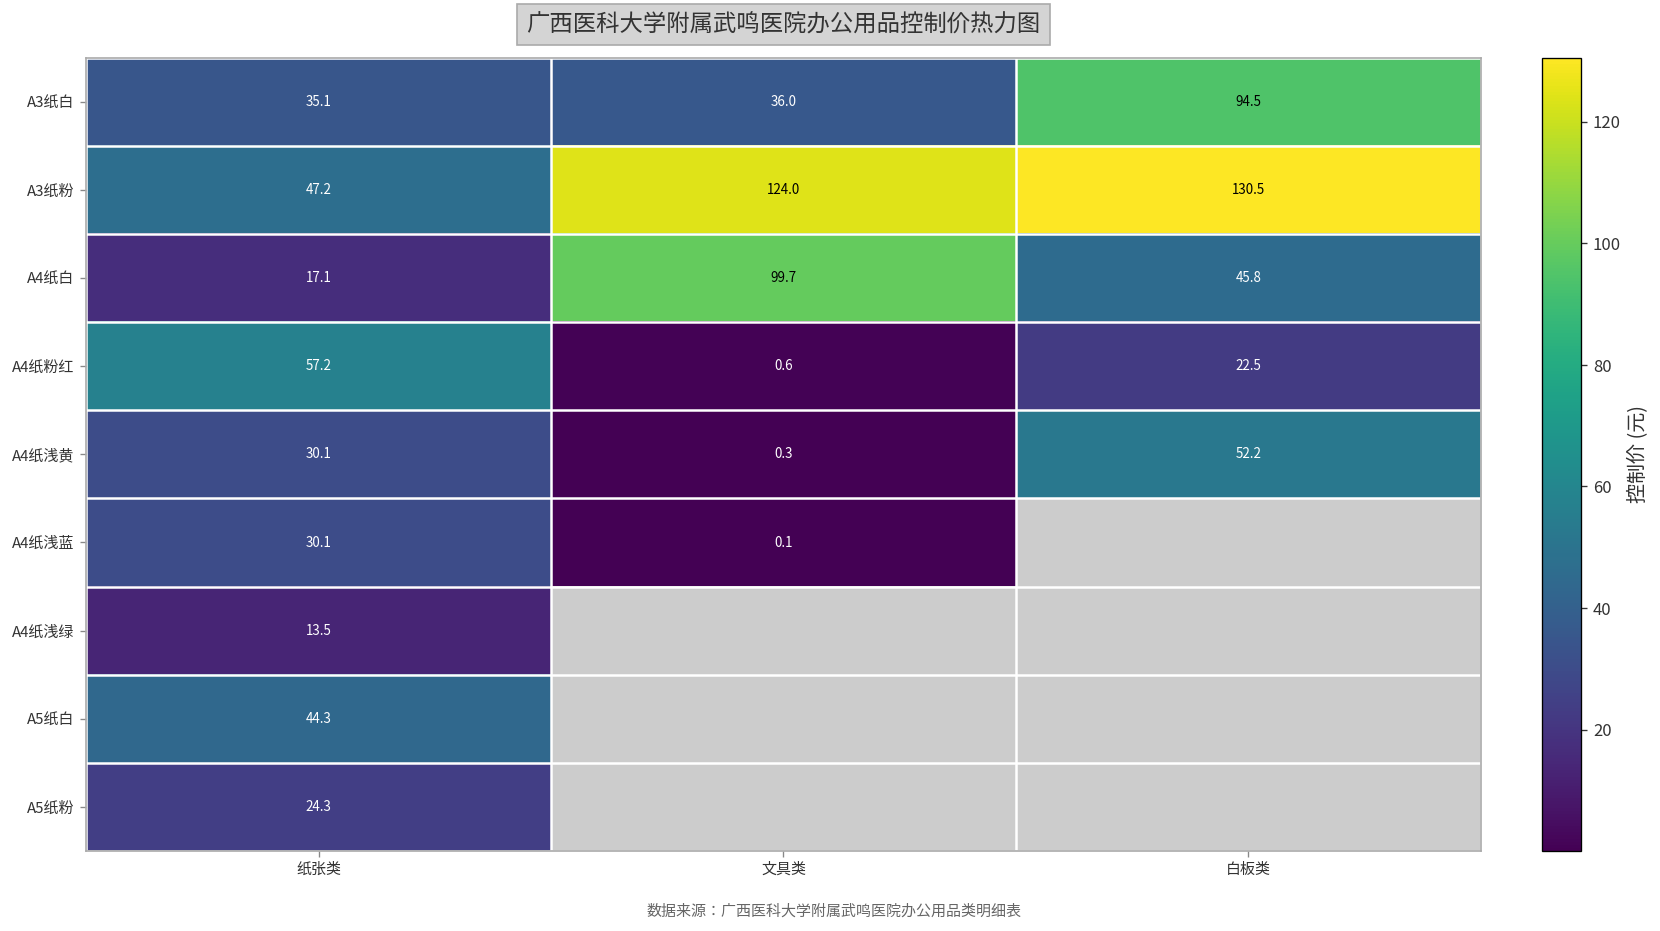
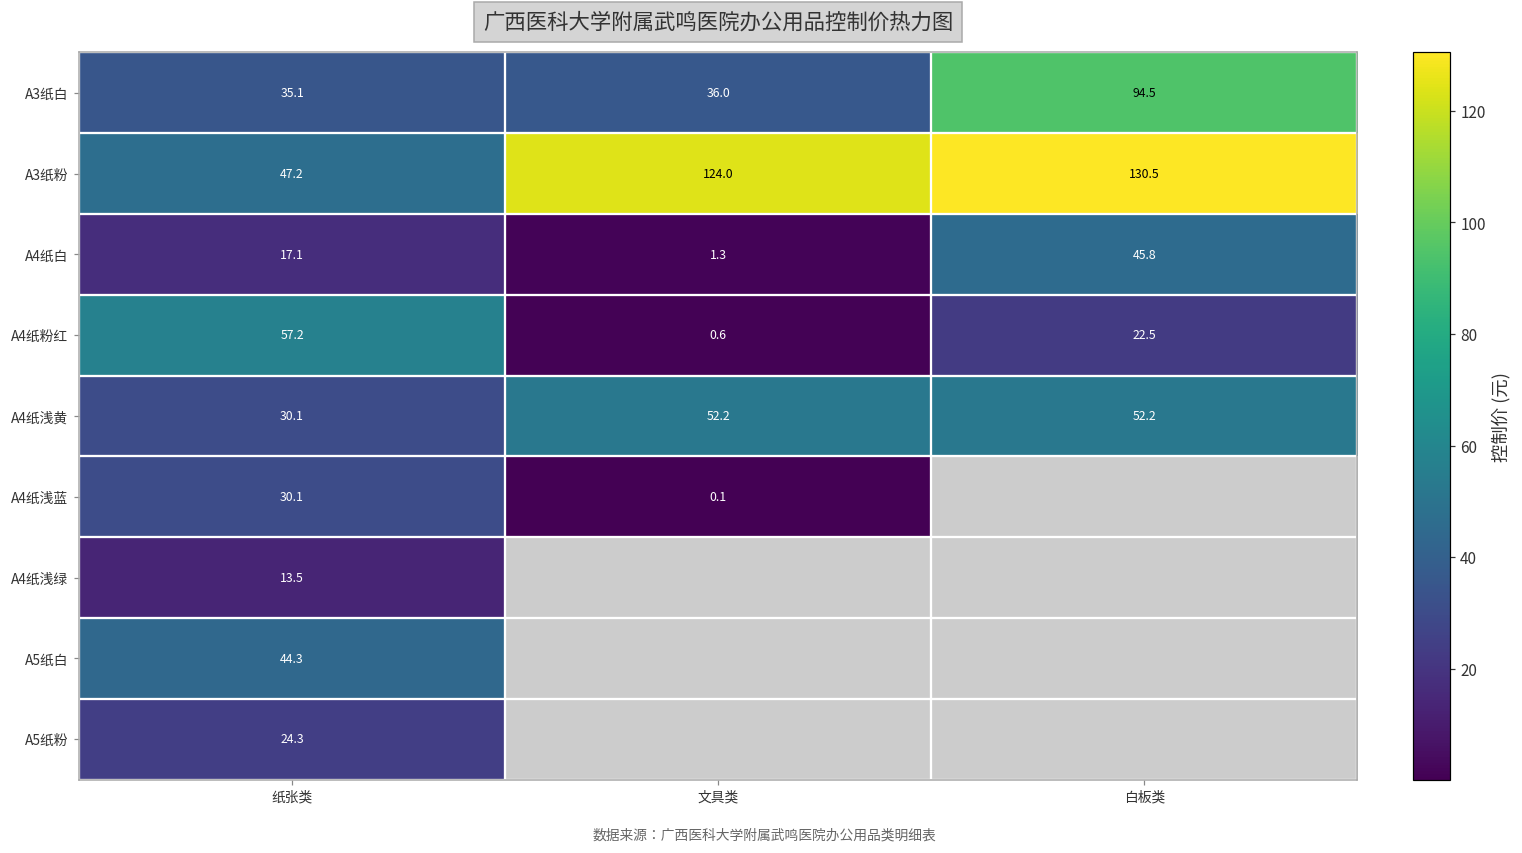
A4纸白, 文具类: 99.7 -> 1.3
A4纸浅黄, 文具类: 0.3 -> 52.2
